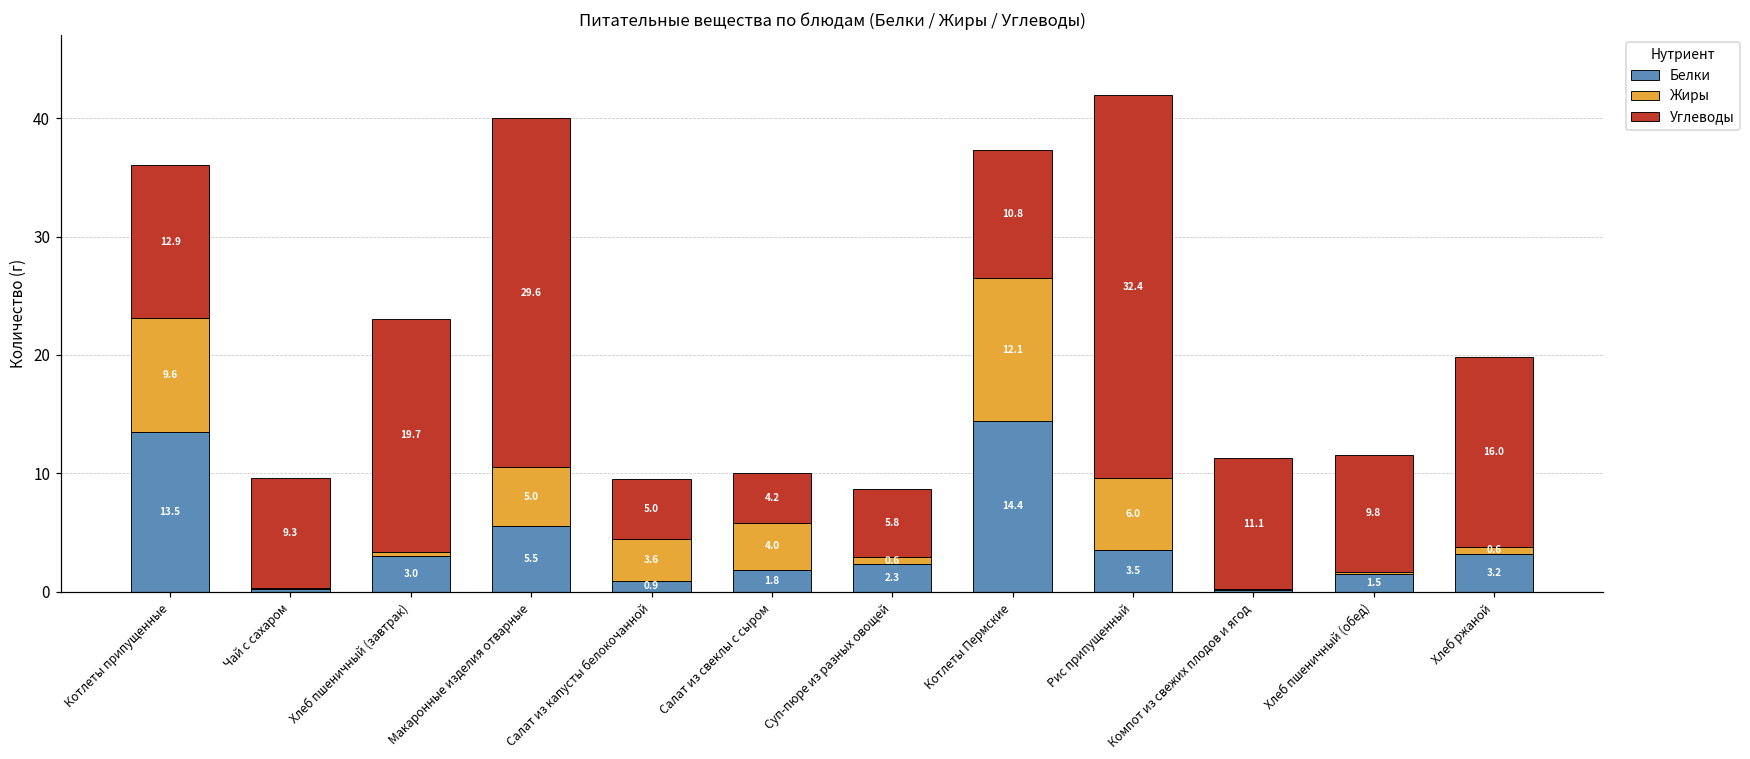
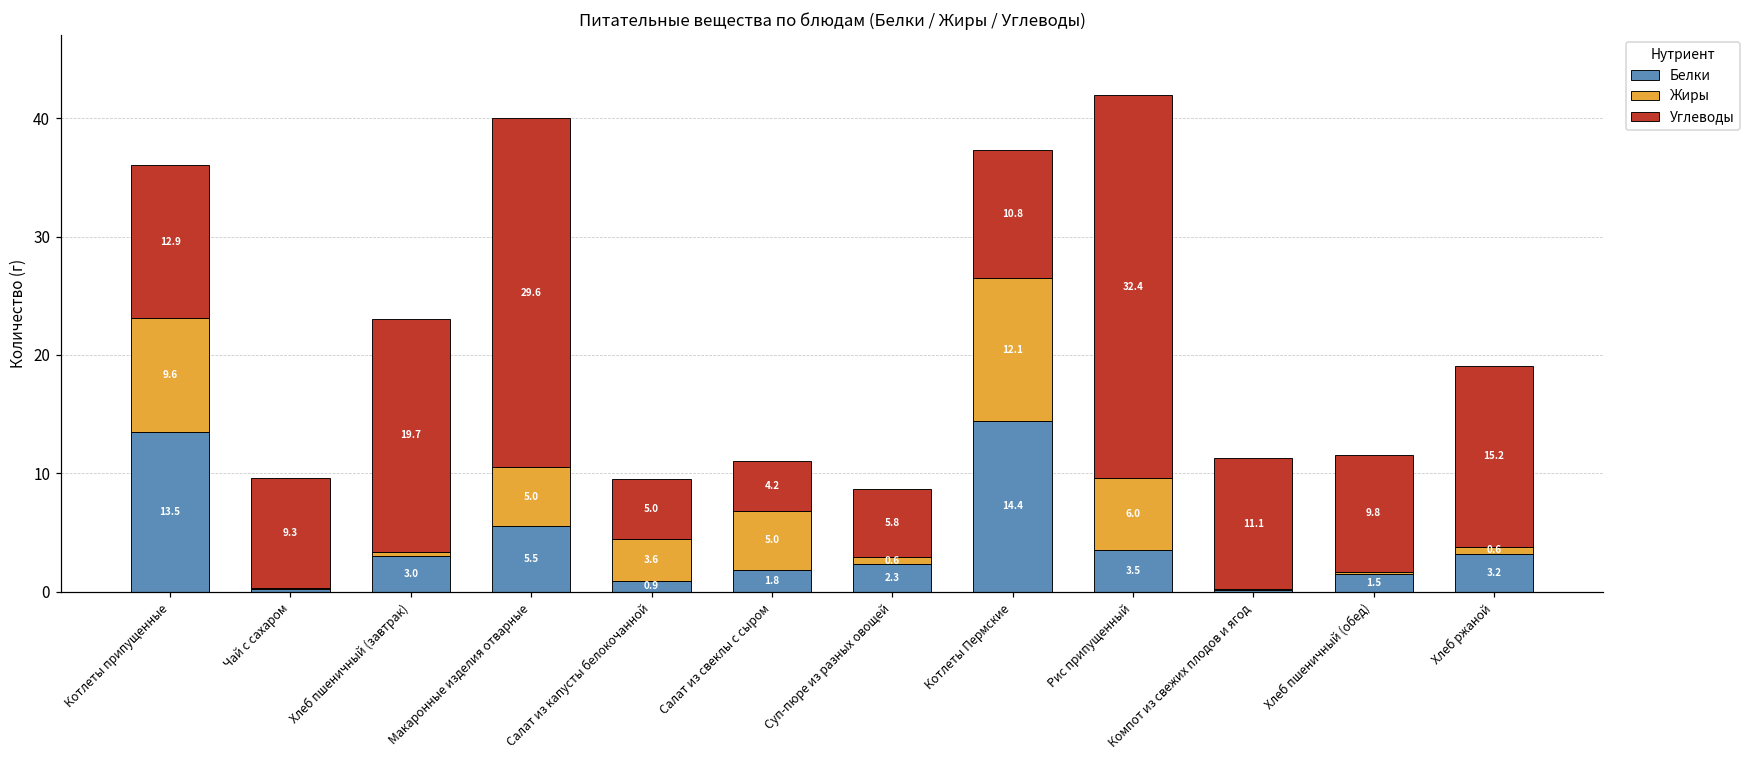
Жиры, Салат из свеклы с сыром: 4.0 -> 5.0
Углеводы, Хлеб ржаной: 16.0 -> 15.2
